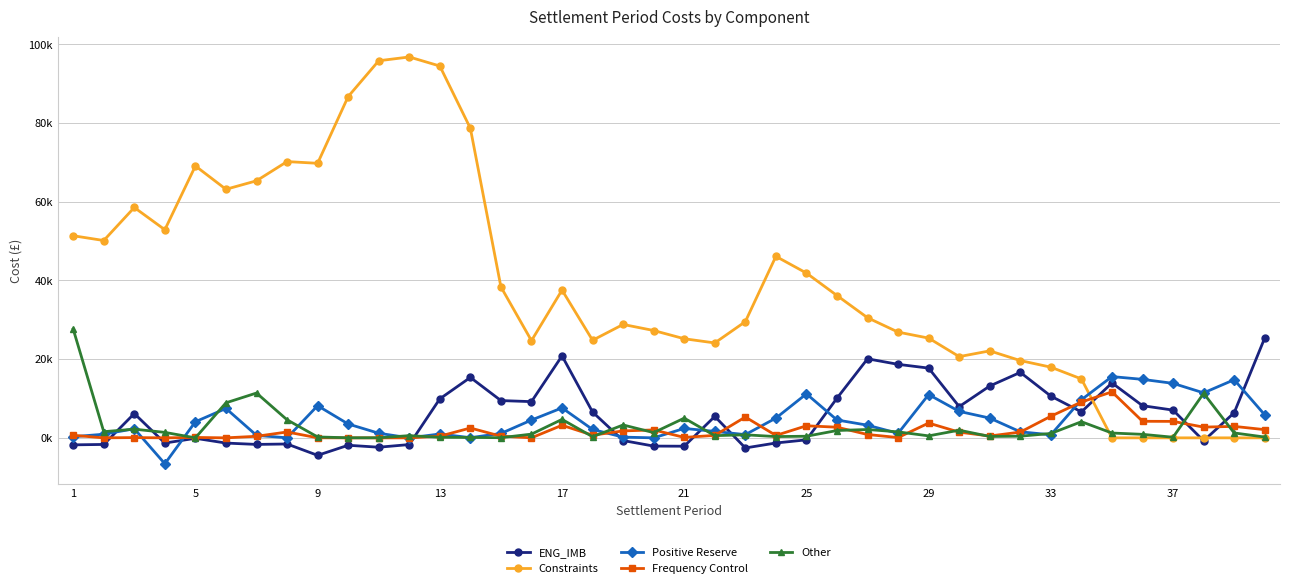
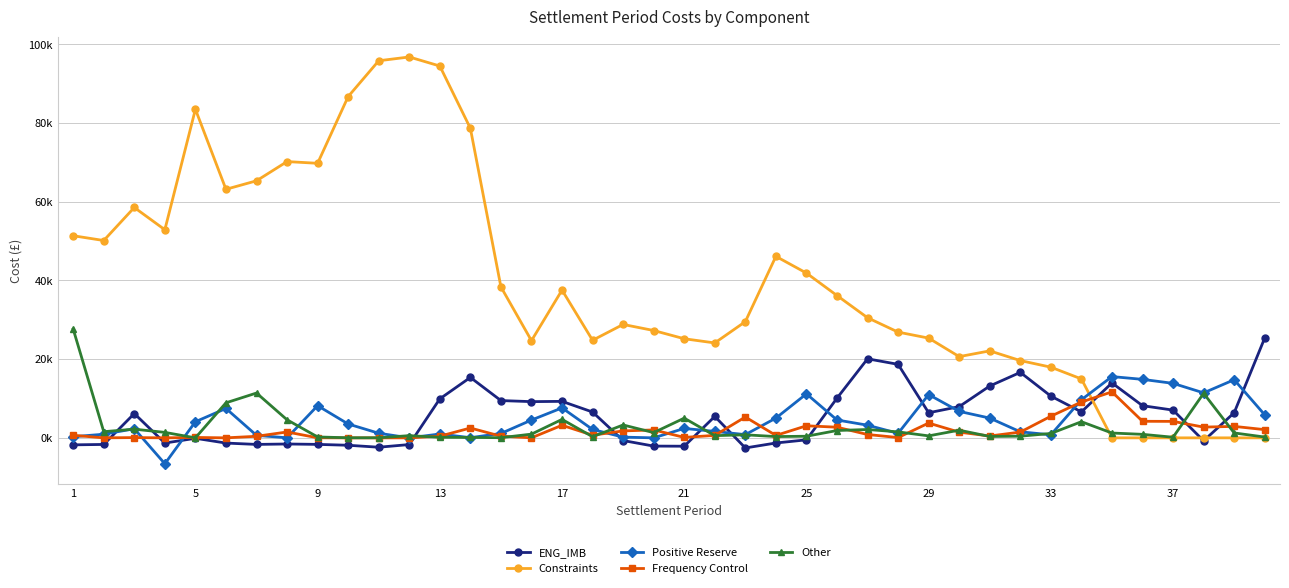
Constraints, 5: 69000 -> 84000
ENG_IMB, 9: -4000 -> -2000
ENG_IMB, 17: 21000 -> 9000
ENG_IMB, 29: 18000 -> 6000
